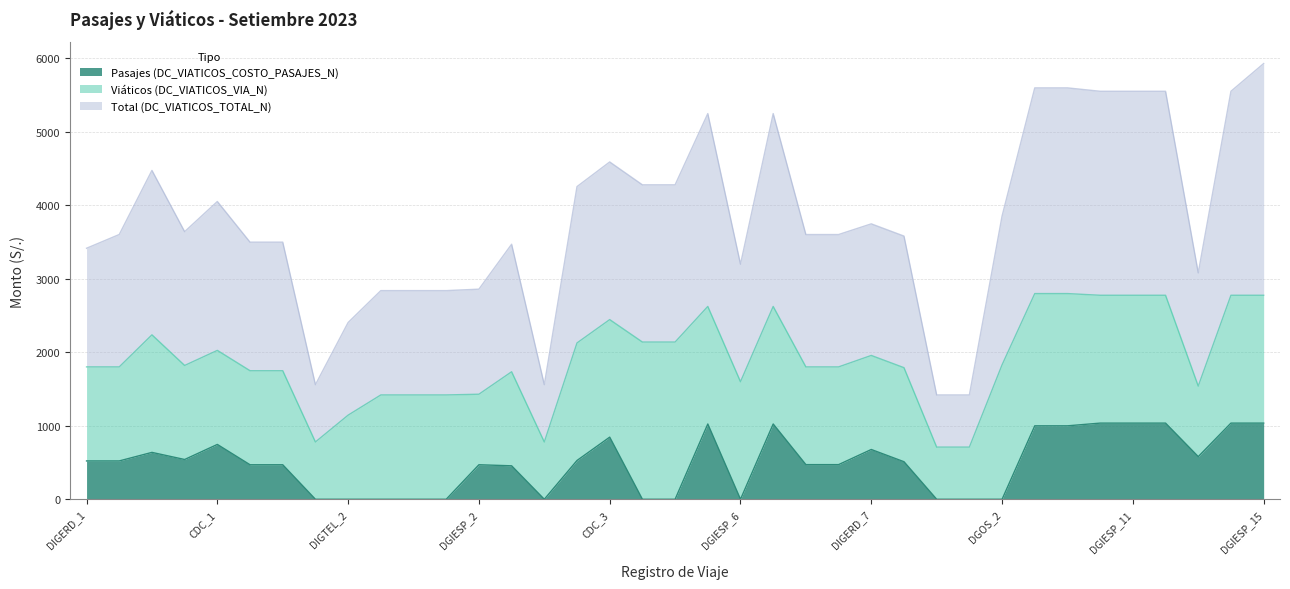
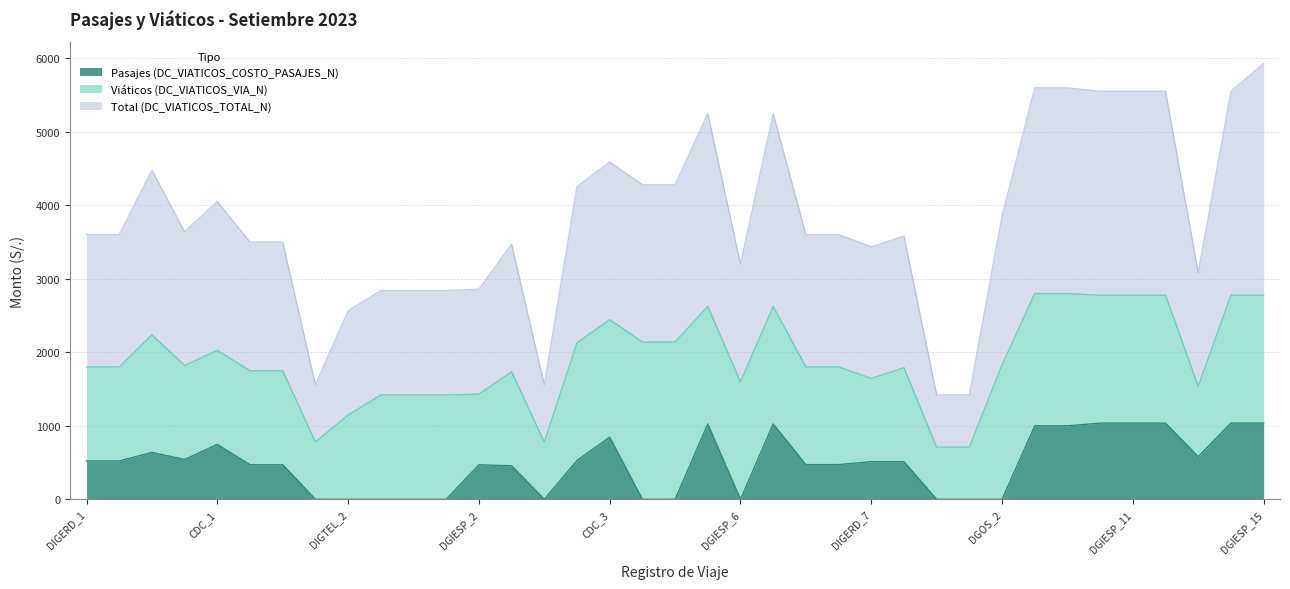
Total (DC_VIATICOS_TOTAL_N), DIGERD_1: 1600 -> 1800
Total (DC_VIATICOS_TOTAL_N), DIGTEL_2: 1300 -> 1400
Pasajes (DC_VIATICOS_COSTO_PASAJES_N), DIGERD_7: 700 -> 500
Viáticos (DC_VIATICOS_VIA_N), DIGERD_7: 1300 -> 1100
